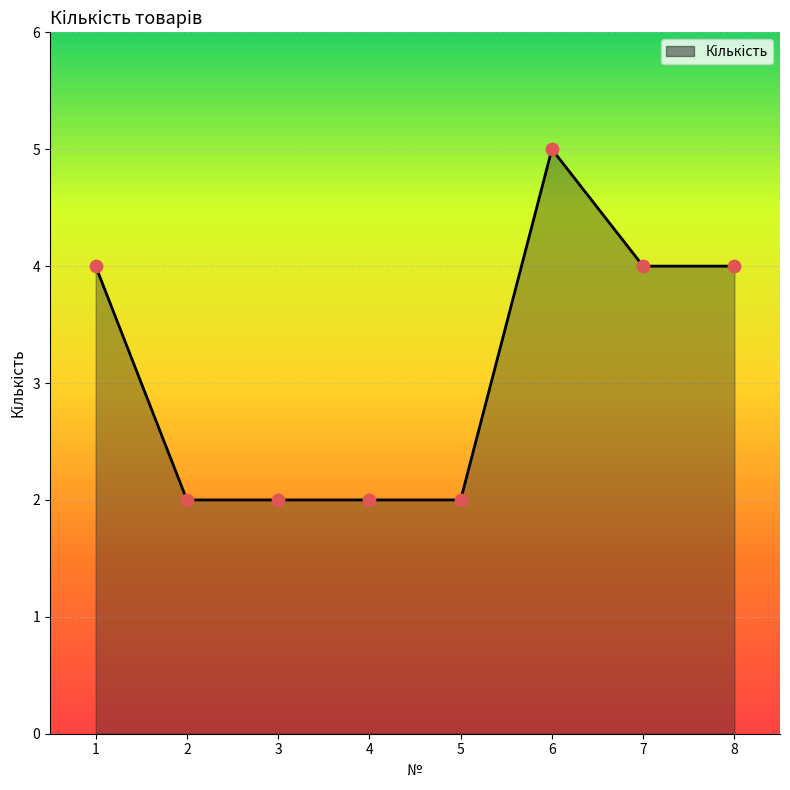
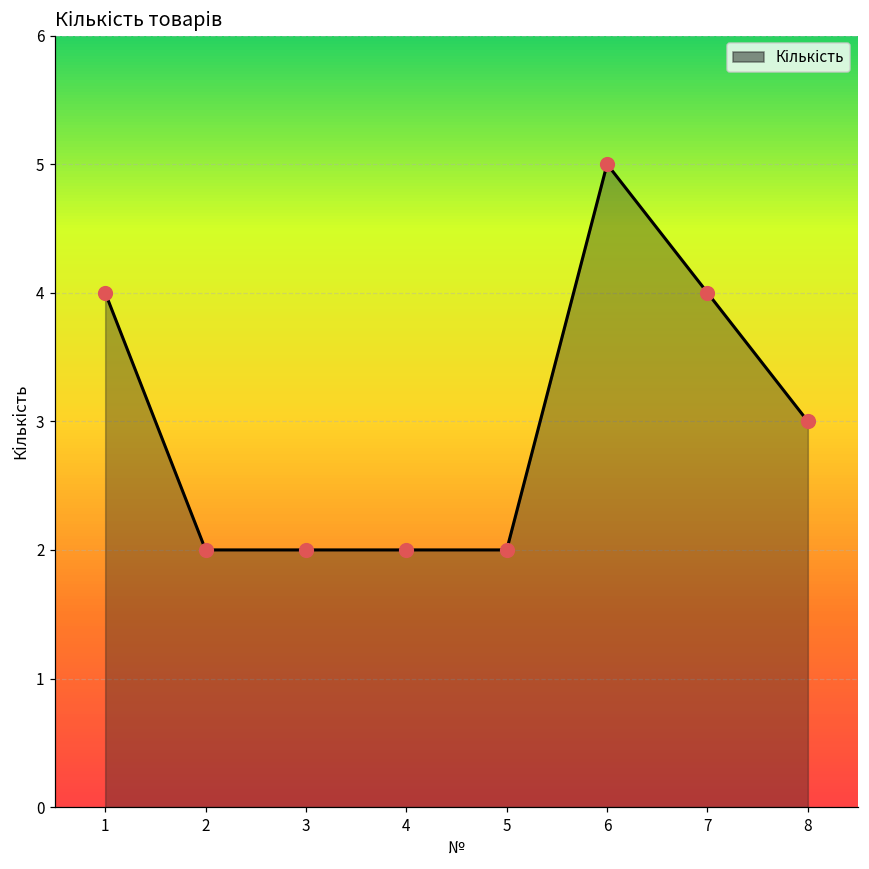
8: 4 -> 3
